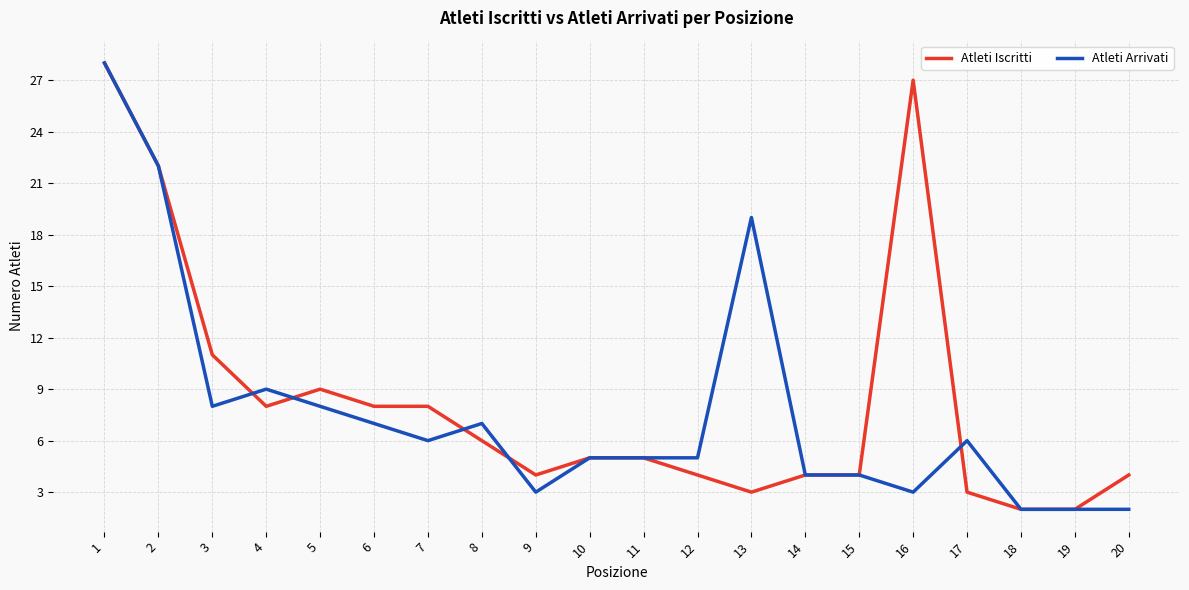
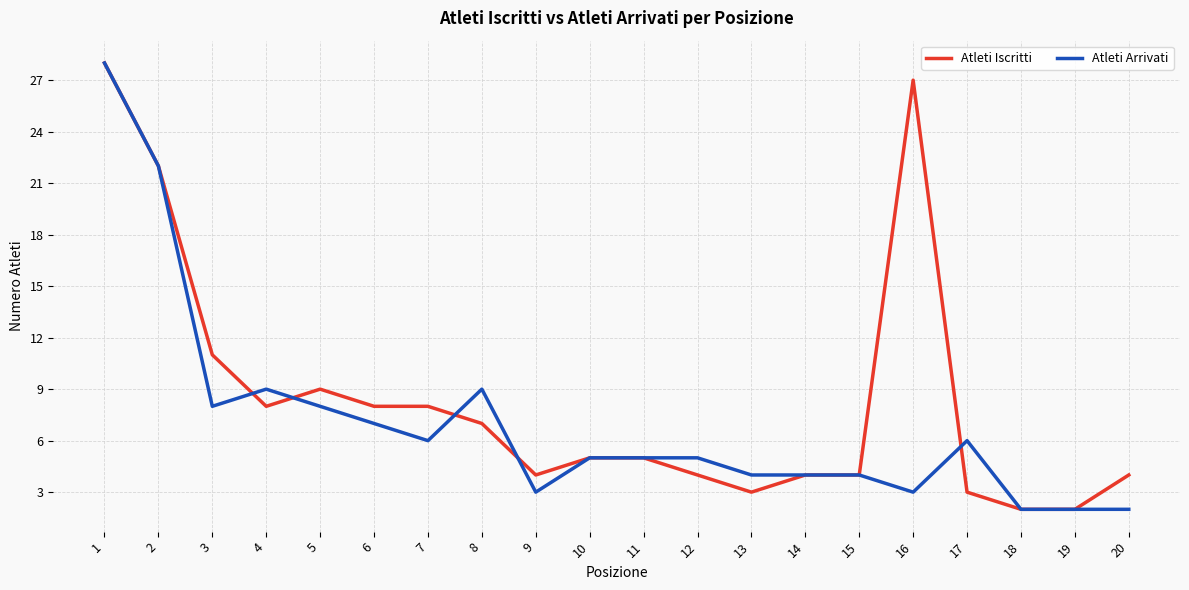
Atleti Iscritti, 8: 6 -> 7
Atleti Arrivati, 8: 7 -> 9
Atleti Arrivati, 13: 19 -> 4
